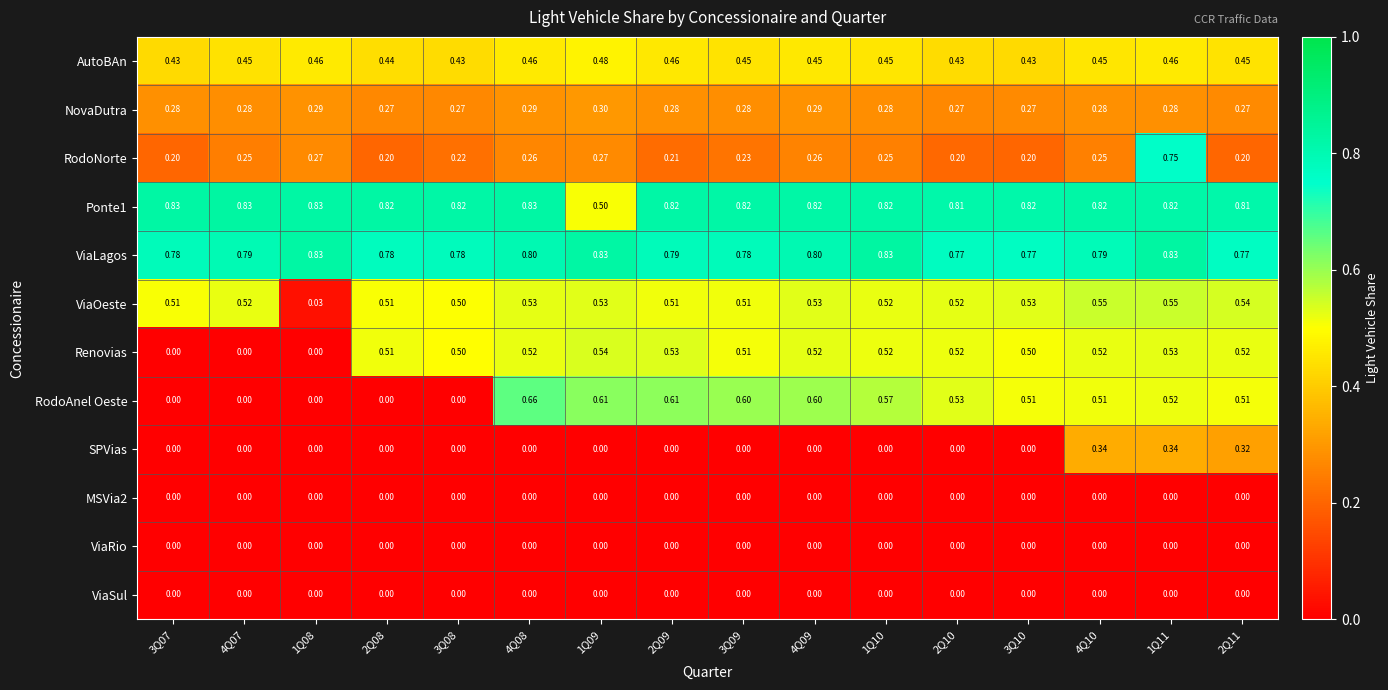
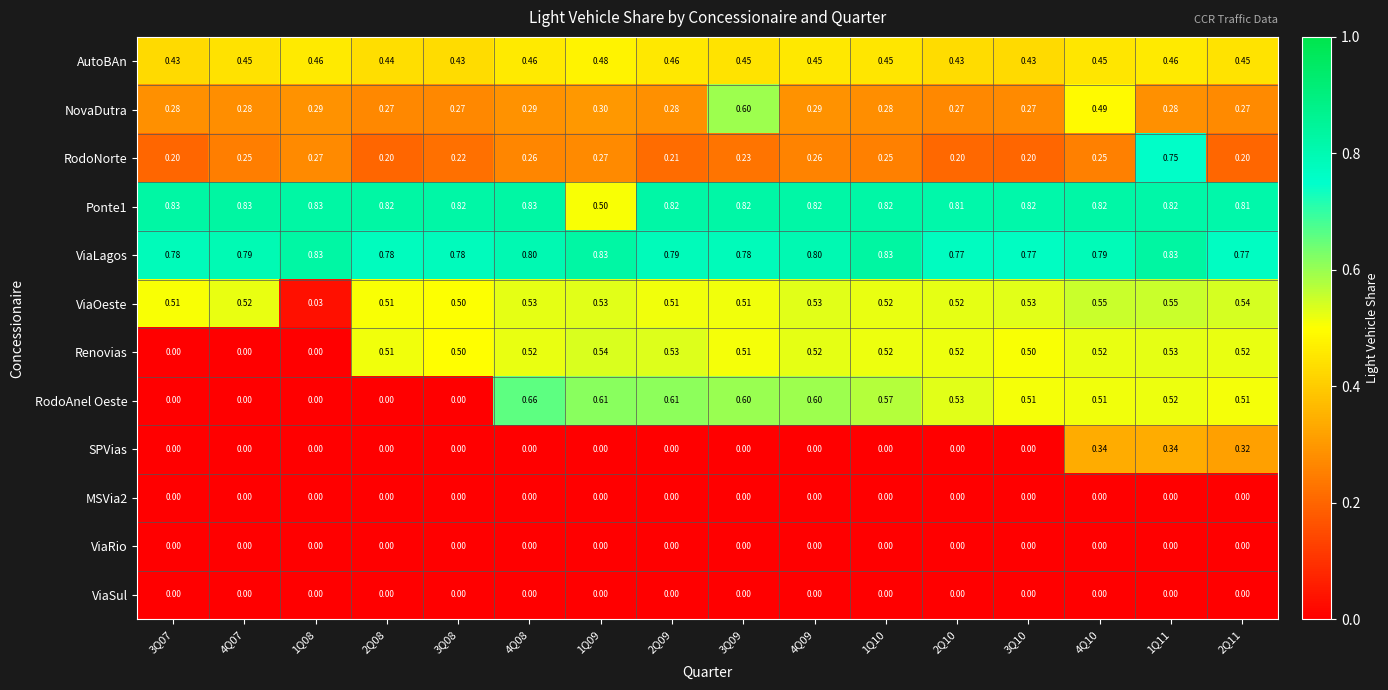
NovaDutra, 3Q09: 0.28 -> 0.60
NovaDutra, 4Q10: 0.28 -> 0.49
